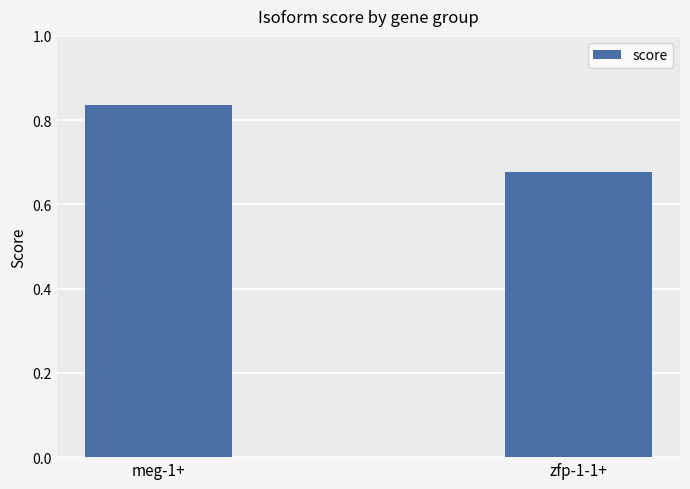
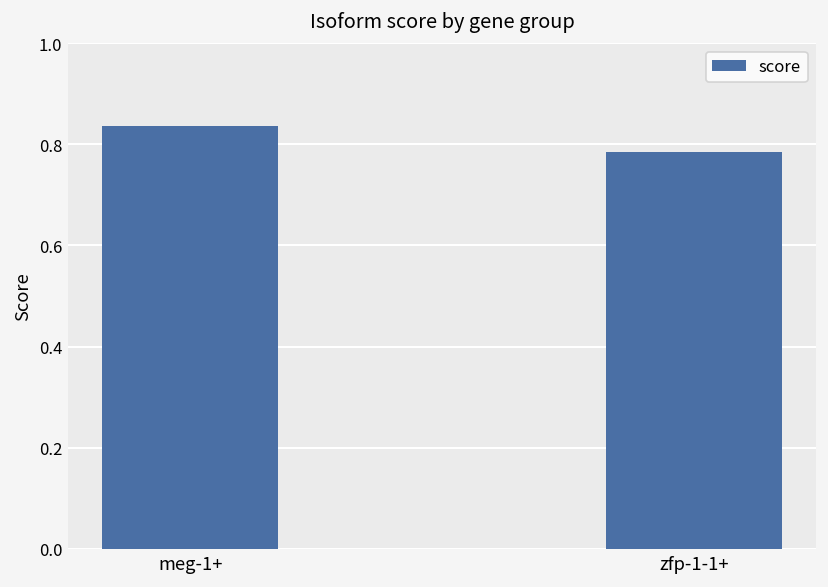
zfp-1-1+: 0.68 -> 0.79
